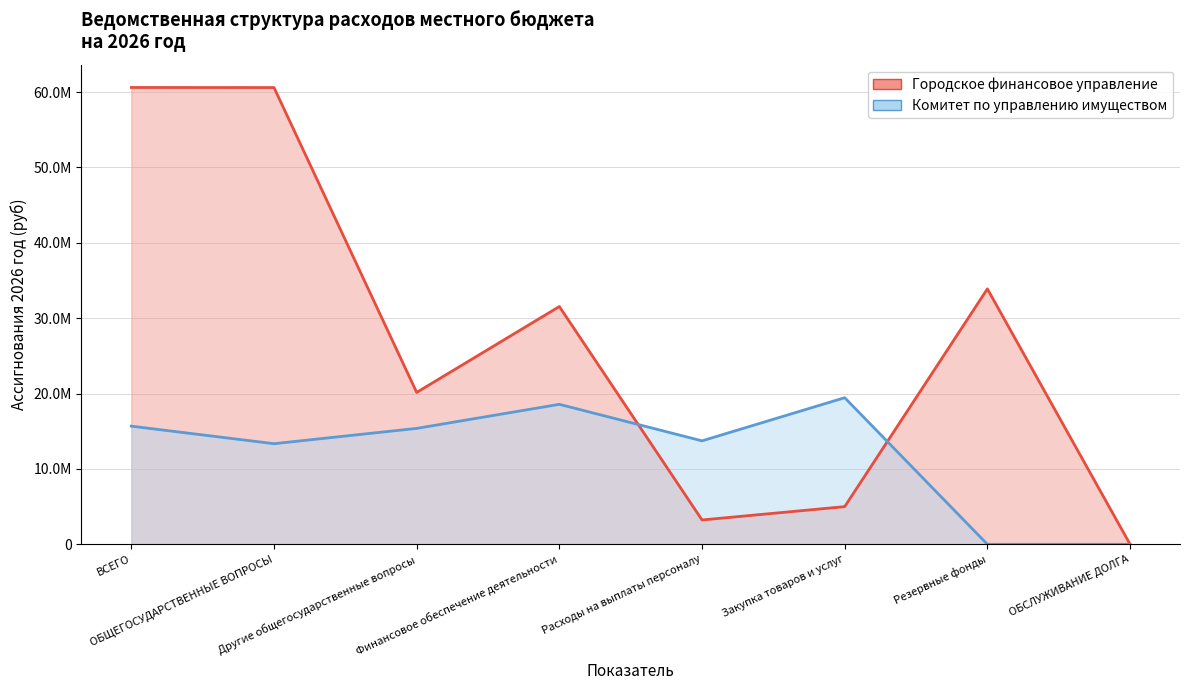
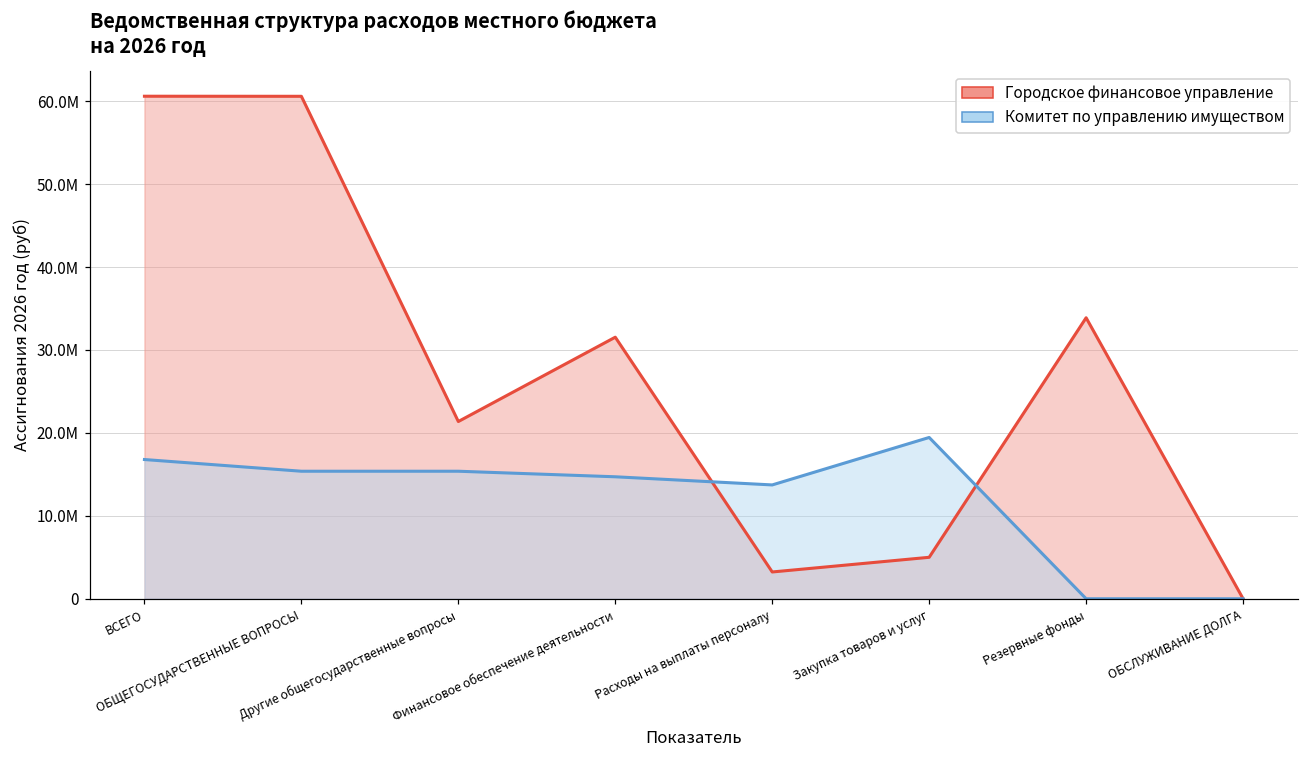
Комитет по управлению имуществом, ВСЕГО: 16000000 -> 17000000
Комитет по управлению имуществом, ОБЩЕГОСУДАРСТВЕННЫЕ ВОПРОСЫ: 13000000 -> 15000000
Городское финансовое управление, Другие общегосударственные вопросы: 20000000 -> 21000000
Комитет по управлению имуществом, Финансовое обеспечение деятельности: 19000000 -> 15000000
